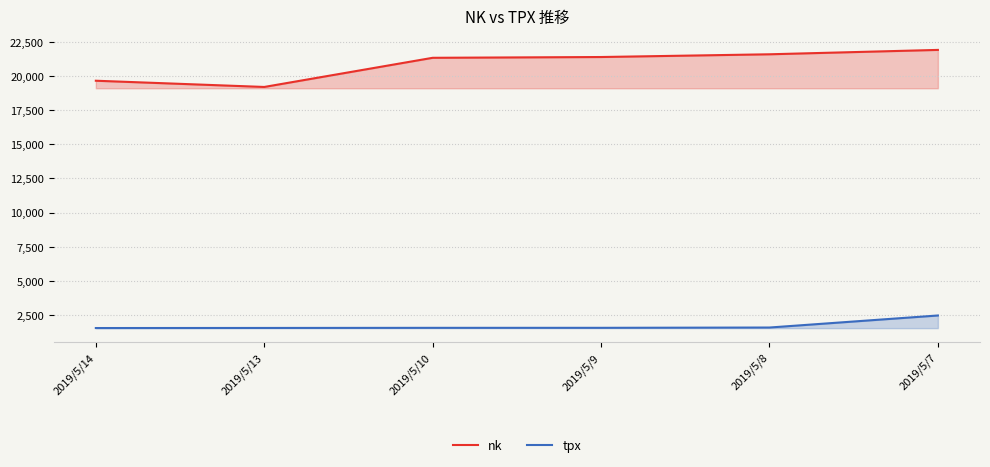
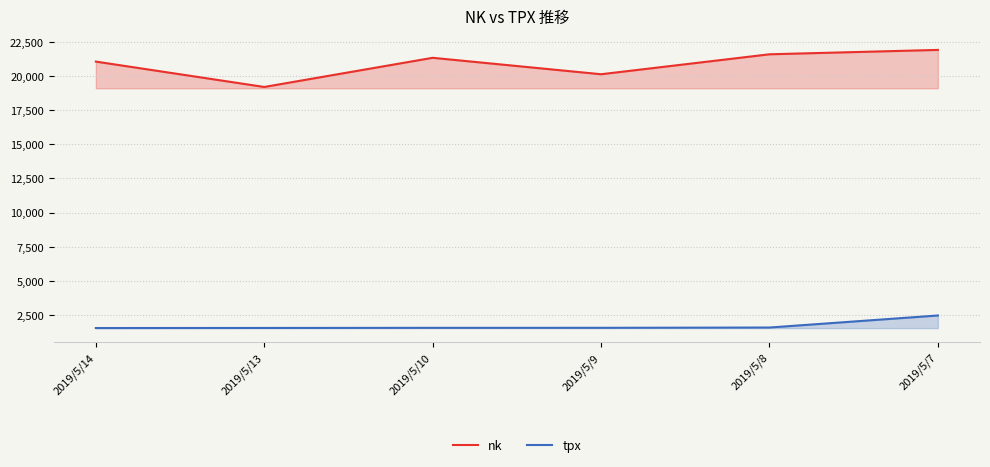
nk, 2019/5/14: 19,700 -> 21,100
nk, 2019/5/9: 21,400 -> 20,100
